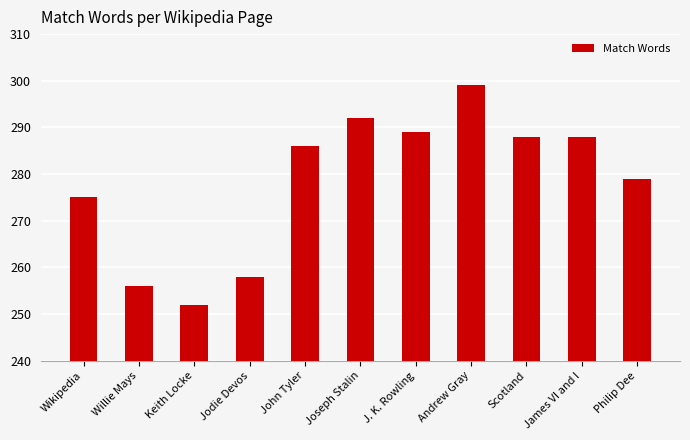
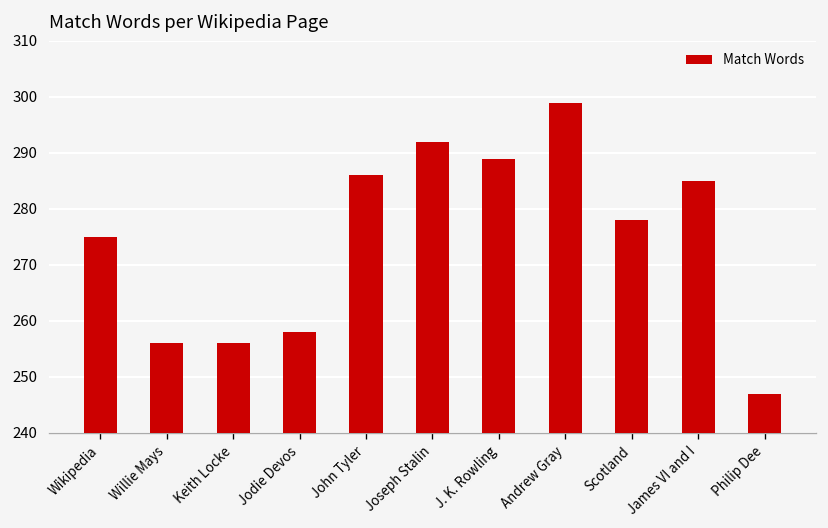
Keith Locke: 252 -> 256
Scotland: 288 -> 278
James VI and I: 288 -> 285
Philip Dee: 279 -> 247
